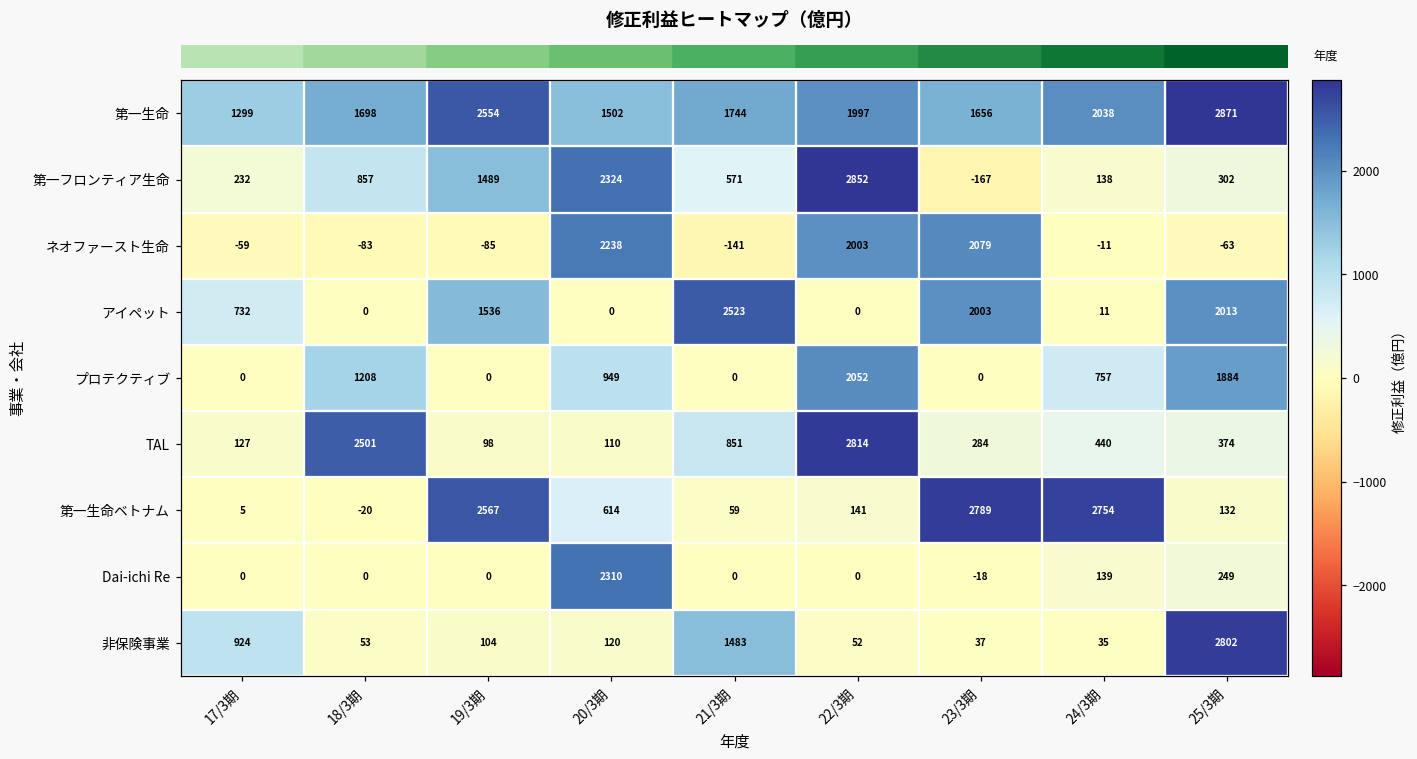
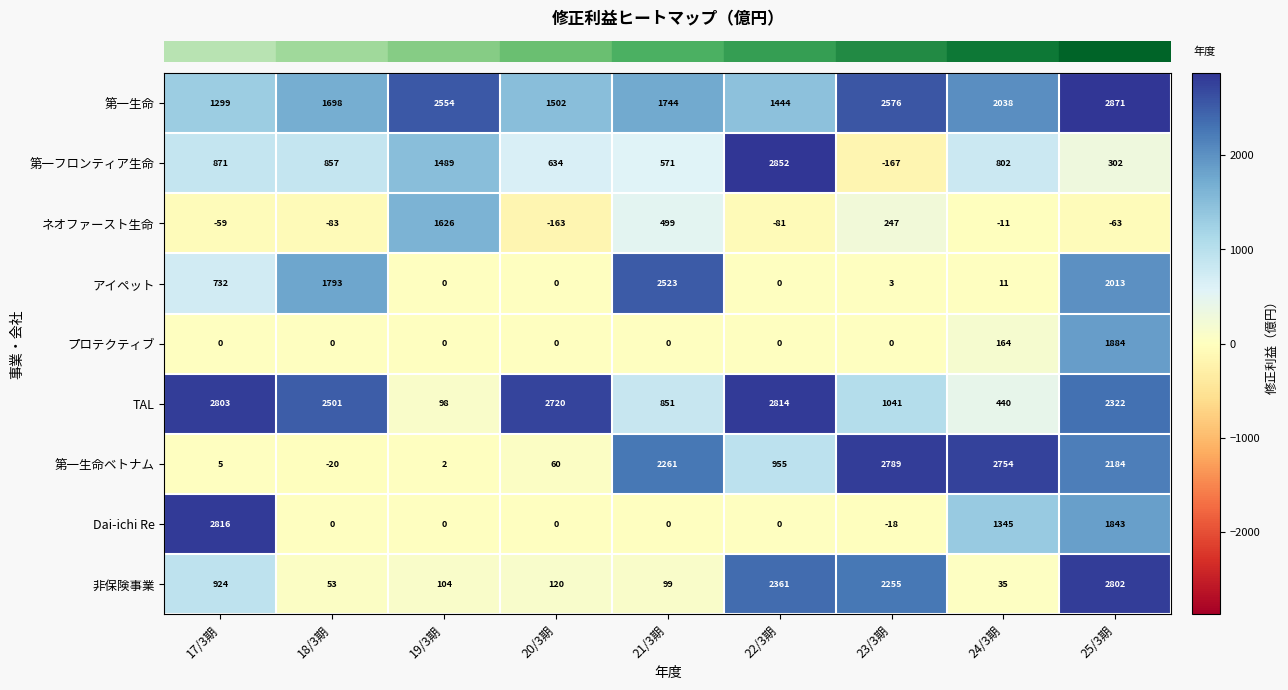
第一生命, 22/3期: 1997 -> 1444
第一生命, 23/3期: 1656 -> 2576
第一フロンティア生命, 17/3期: 232 -> 871
第一フロンティア生命, 20/3期: 2324 -> 634
第一フロンティア生命, 24/3期: 138 -> 802
ネオファースト生命, 19/3期: -85 -> 1626
ネオファースト生命, 20/3期: 2238 -> -163
ネオファースト生命, 21/3期: -141 -> 499
ネオファースト生命, 22/3期: 2003 -> -81
ネオファースト生命, 23/3期: 2079 -> 247
アイペット, 18/3期: 0 -> 1793
アイペット, 19/3期: 1536 -> 0
アイペット, 23/3期: 2003 -> 3
プロテクティブ, 18/3期: 1208 -> 0
プロテクティブ, 20/3期: 949 -> 0
プロテクティブ, 22/3期: 2052 -> 0
プロテクティブ, 24/3期: 757 -> 164
TAL, 17/3期: 127 -> 2803
TAL, 20/3期: 110 -> 2720
TAL, 23/3期: 284 -> 1041
TAL, 25/3期: 374 -> 2322
第一生命ベトナム, 19/3期: 2567 -> 2
第一生命ベトナム, 20/3期: 614 -> 60
第一生命ベトナム, 21/3期: 59 -> 2261
第一生命ベトナム, 22/3期: 141 -> 955
第一生命ベトナム, 25/3期: 132 -> 2184
Dai-ichi Re, 17/3期: 0 -> 2816
Dai-ichi Re, 20/3期: 2310 -> 0
Dai-ichi Re, 24/3期: 139 -> 1345
Dai-ichi Re, 25/3期: 249 -> 1843
非保険事業, 21/3期: 1483 -> 99
非保険事業, 22/3期: 52 -> 2361
非保険事業, 23/3期: 37 -> 2255
